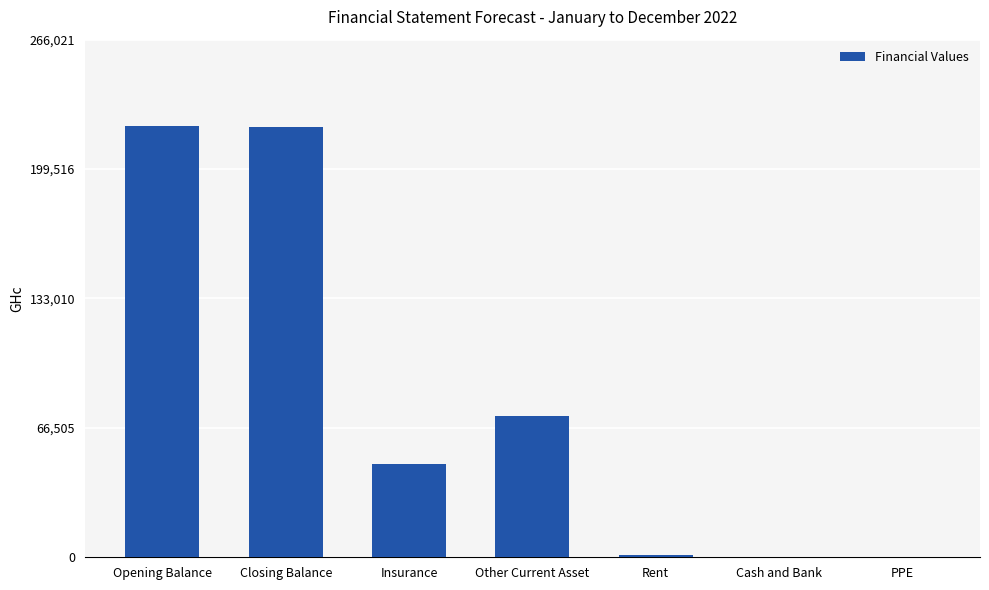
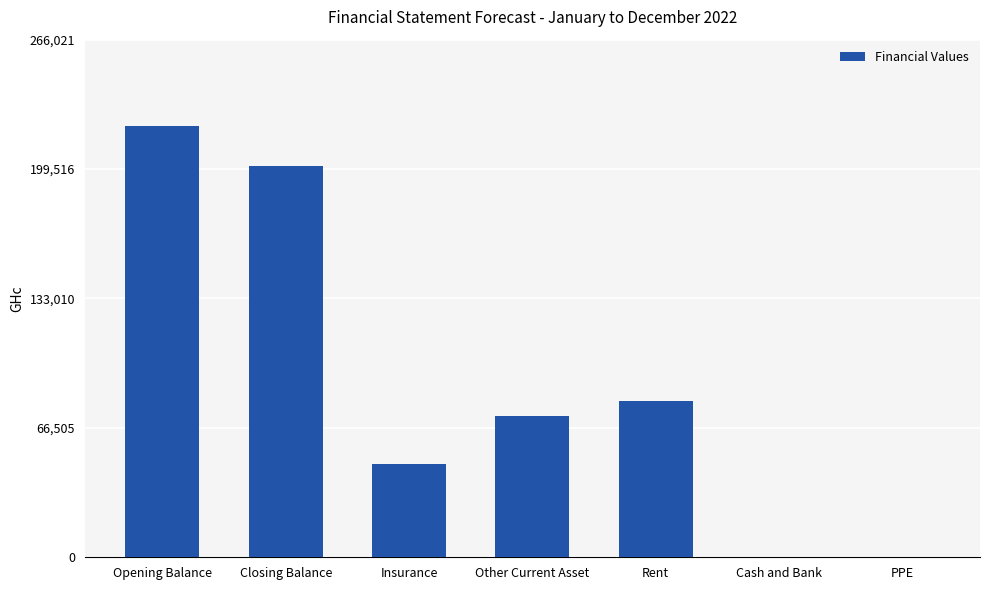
Closing Balance: 221,000 -> 201,000
Rent: 1,000 -> 80,000
